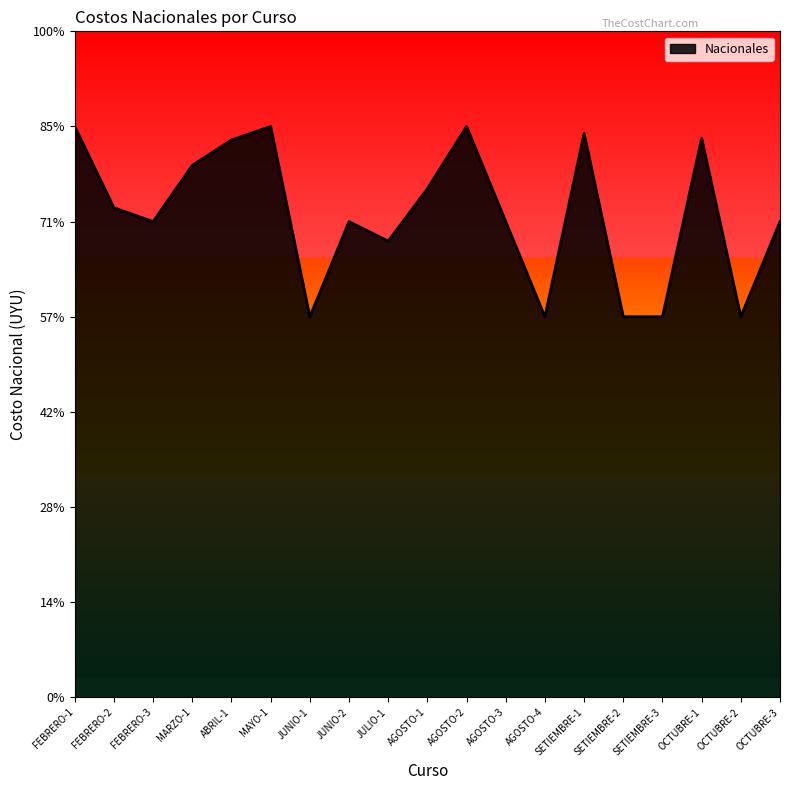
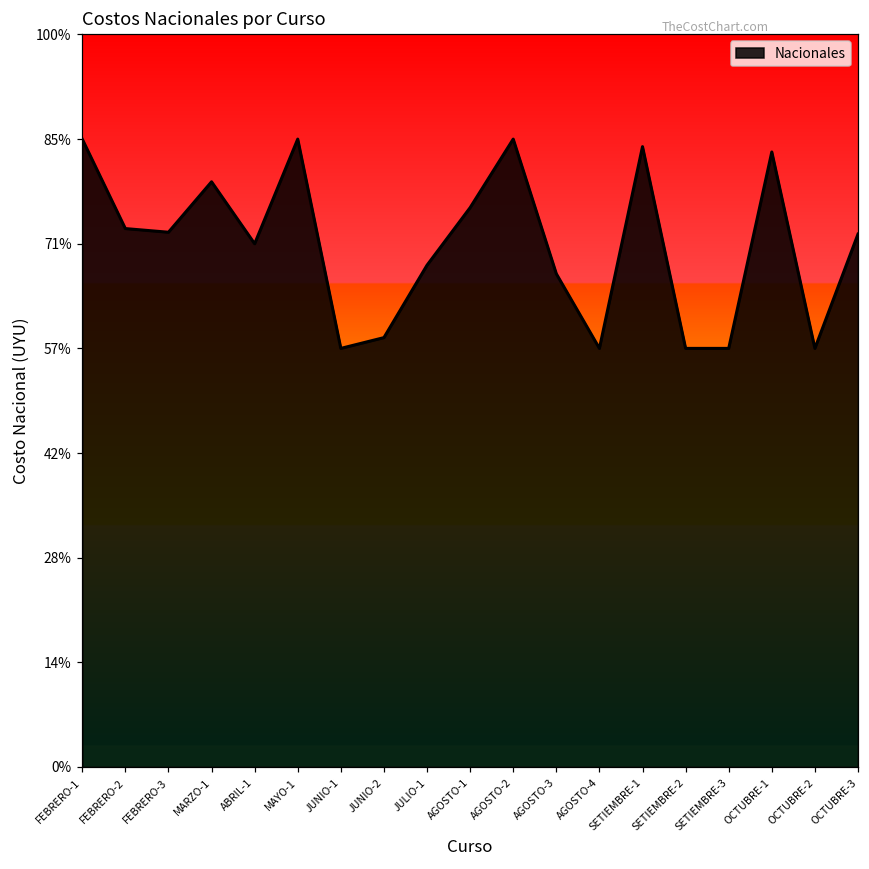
FEBRERO-3: 71% -> 73%
ABRIL-1: 84% -> 71%
JUNIO-2: 71% -> 59%
AGOSTO-3: 71% -> 67%
OCTUBRE-3: 71% -> 73%
